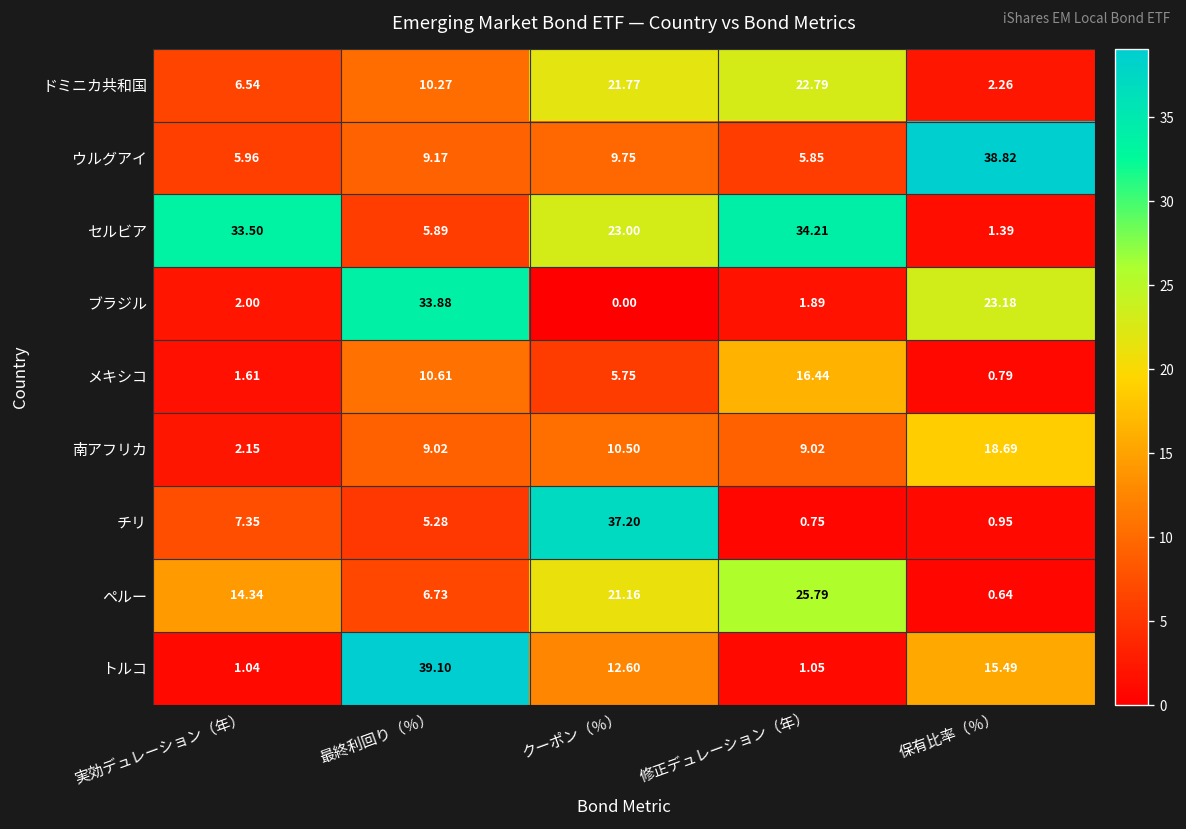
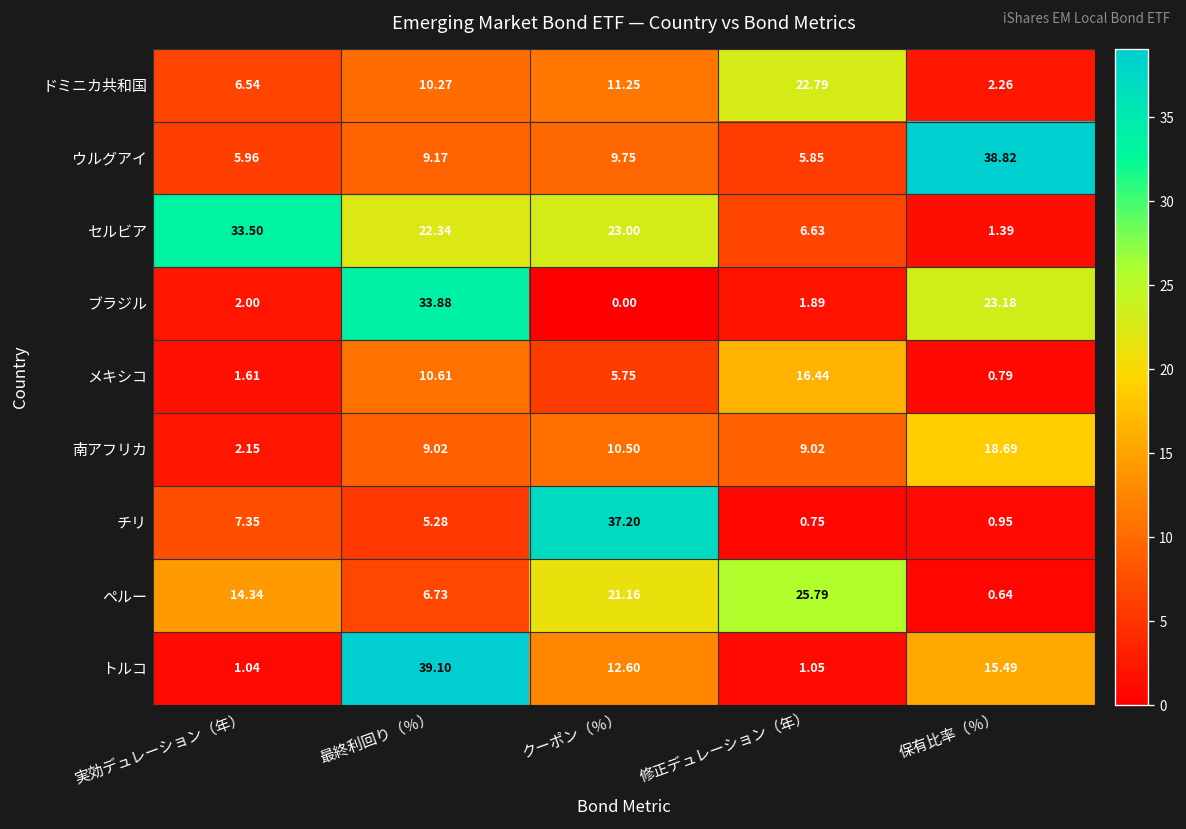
ドミニカ共和国, クーポン（％）: 21.77 -> 11.25
セルビア, 最終利回り（％）: 5.89 -> 22.34
セルビア, 修正デュレーション（年）: 34.21 -> 6.63
